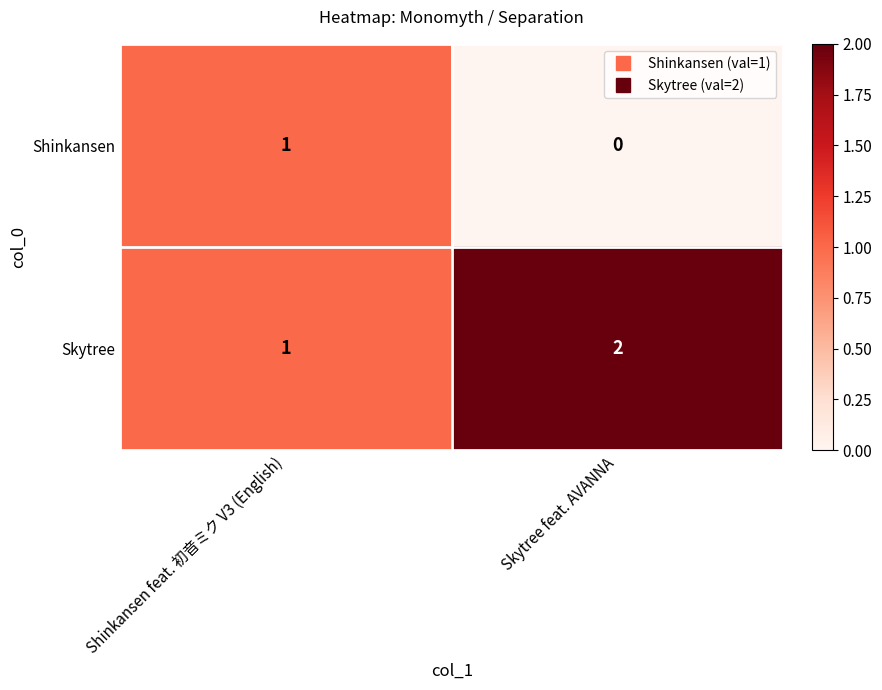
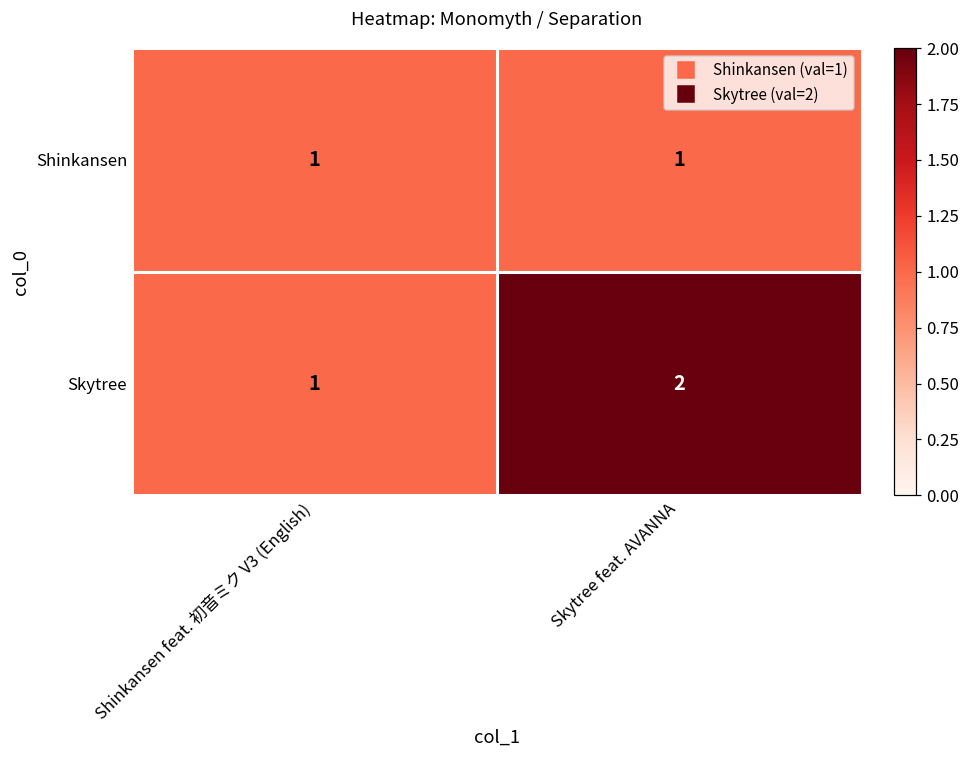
Shinkansen, Skytree feat. AVANNA: 0 -> 1
